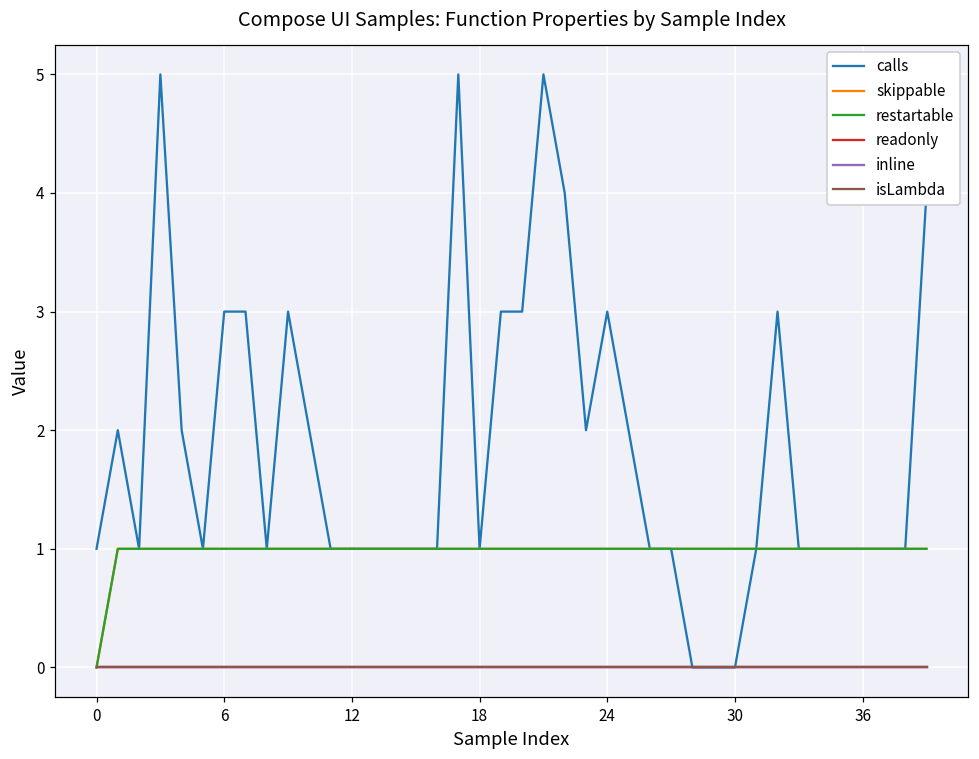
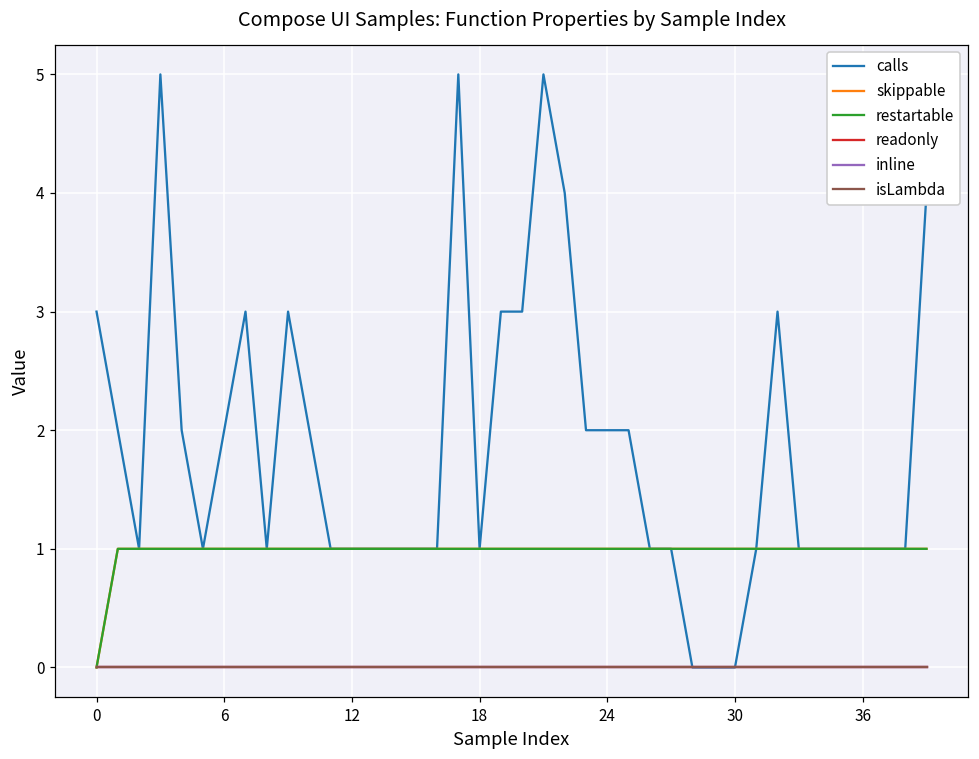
calls, 0: 1 -> 3
calls, 6: 3 -> 2
calls, 24: 3 -> 2
